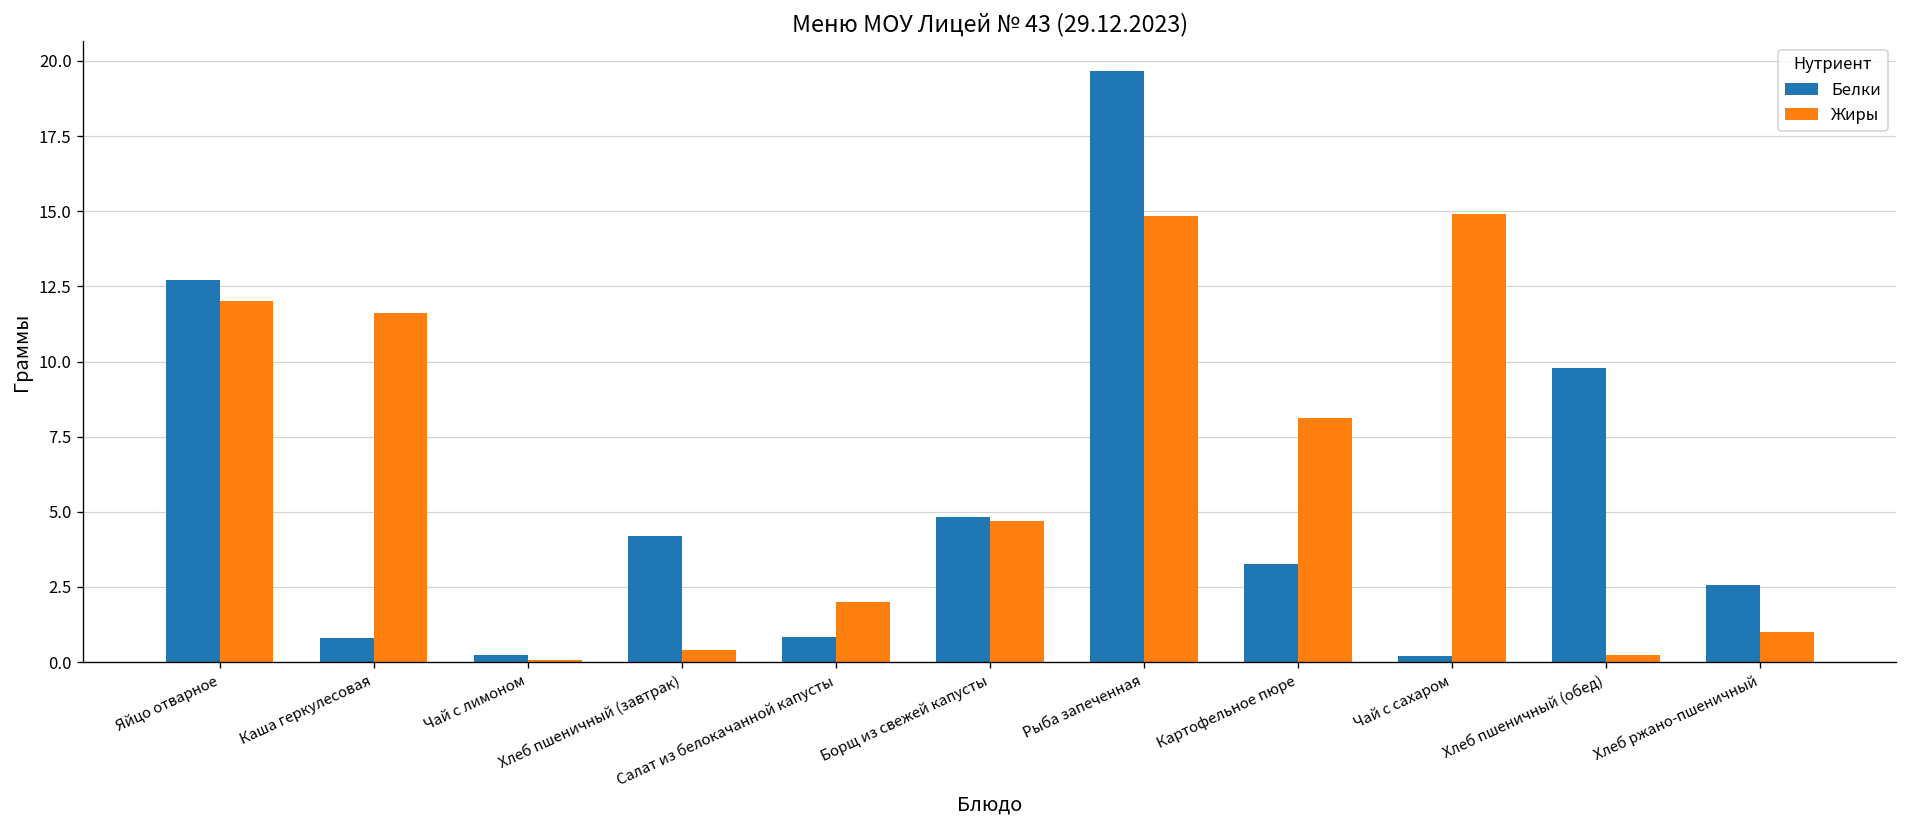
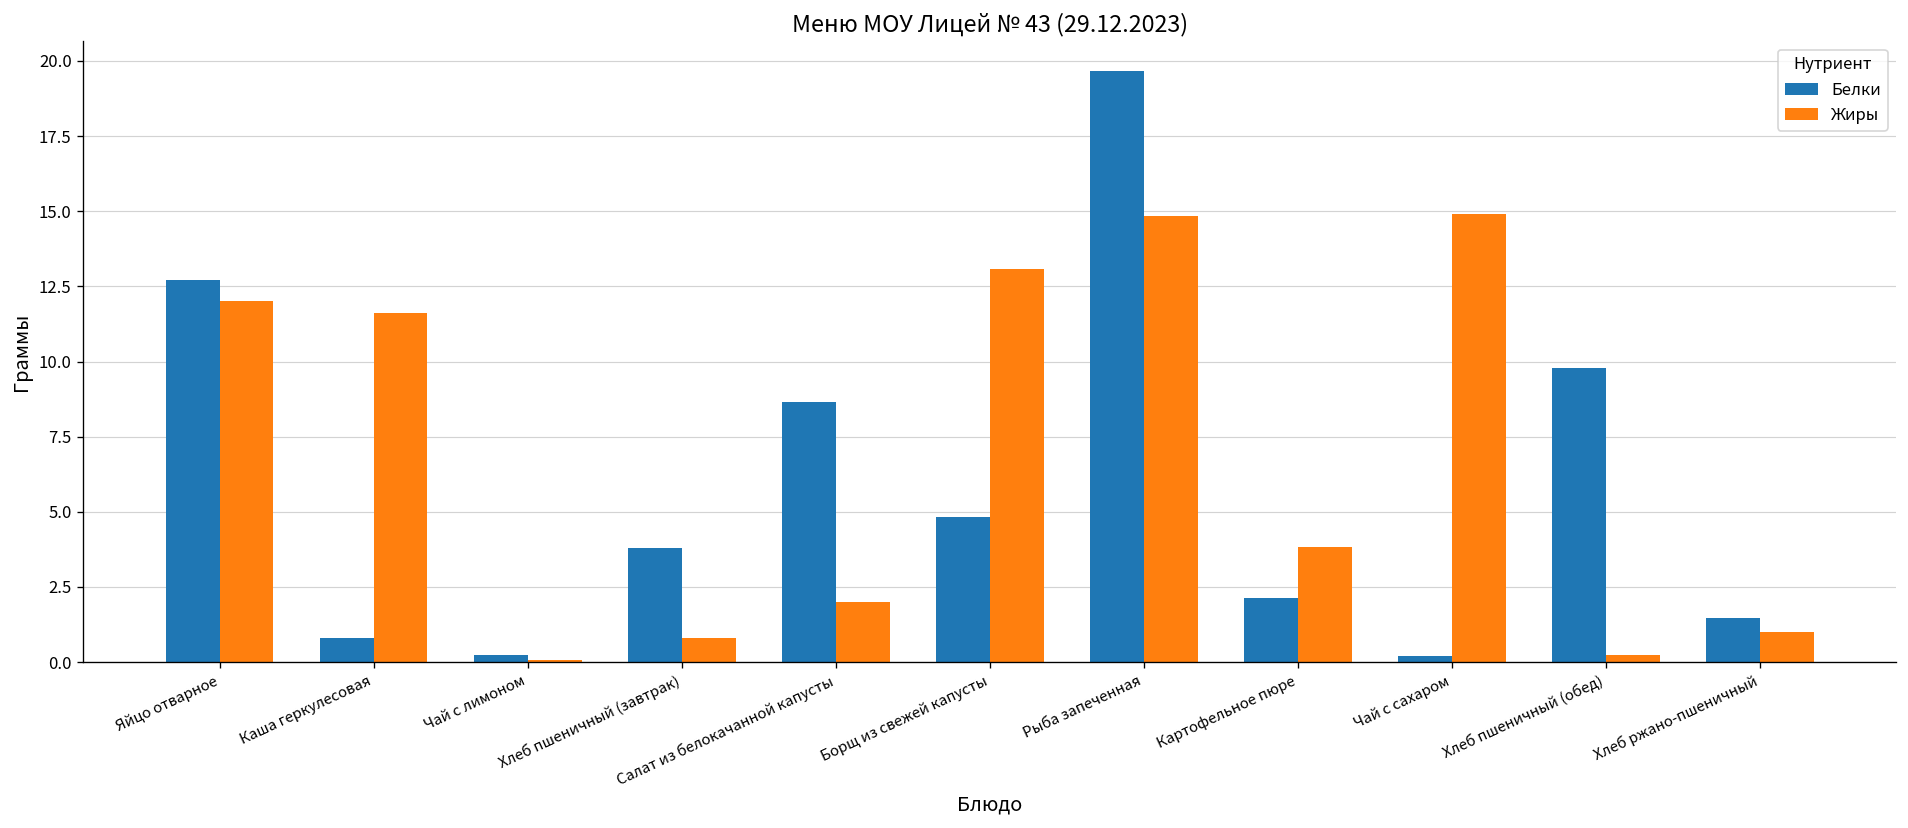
Белки, Хлеб пшеничный (завтрак): 4.2 -> 3.8
Жиры, Хлеб пшеничный (завтрак): 0.4 -> 0.8
Белки, Салат из белокачанной капусты: 0.9 -> 8.7
Жиры, Борщ из свежей капусты: 4.7 -> 13.1
Белки, Картофельное пюре: 3.3 -> 2.2
Жиры, Картофельное пюре: 8.1 -> 3.8
Белки, Хлеб ржано-пшеничный: 2.6 -> 1.5
